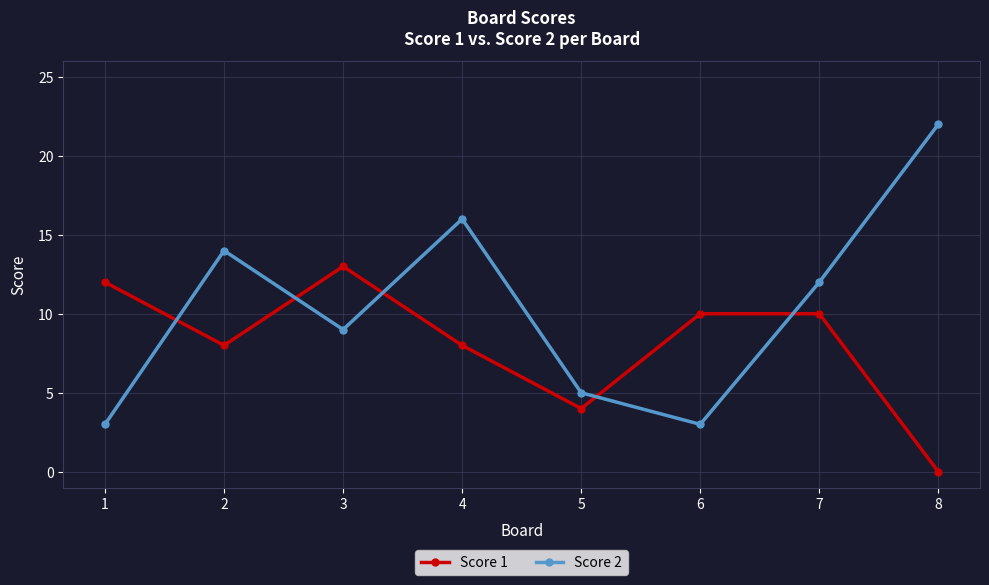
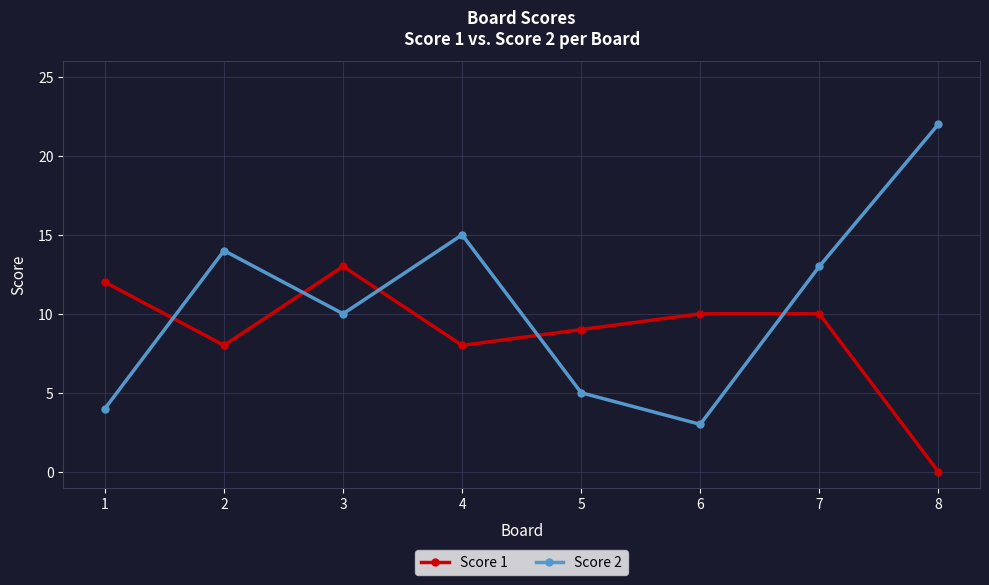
Score 2, 1: 3 -> 4
Score 2, 3: 9 -> 10
Score 2, 4: 16 -> 15
Score 1, 5: 4 -> 9
Score 2, 7: 12 -> 13
